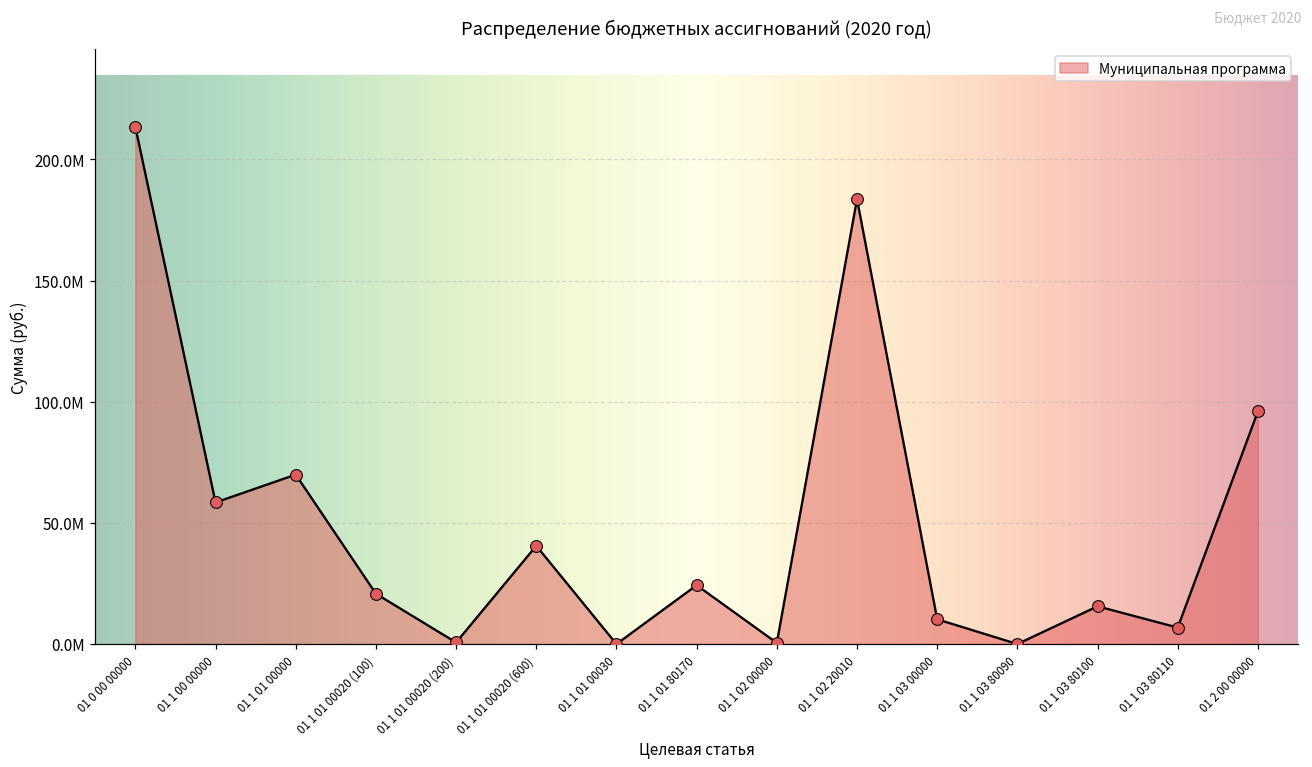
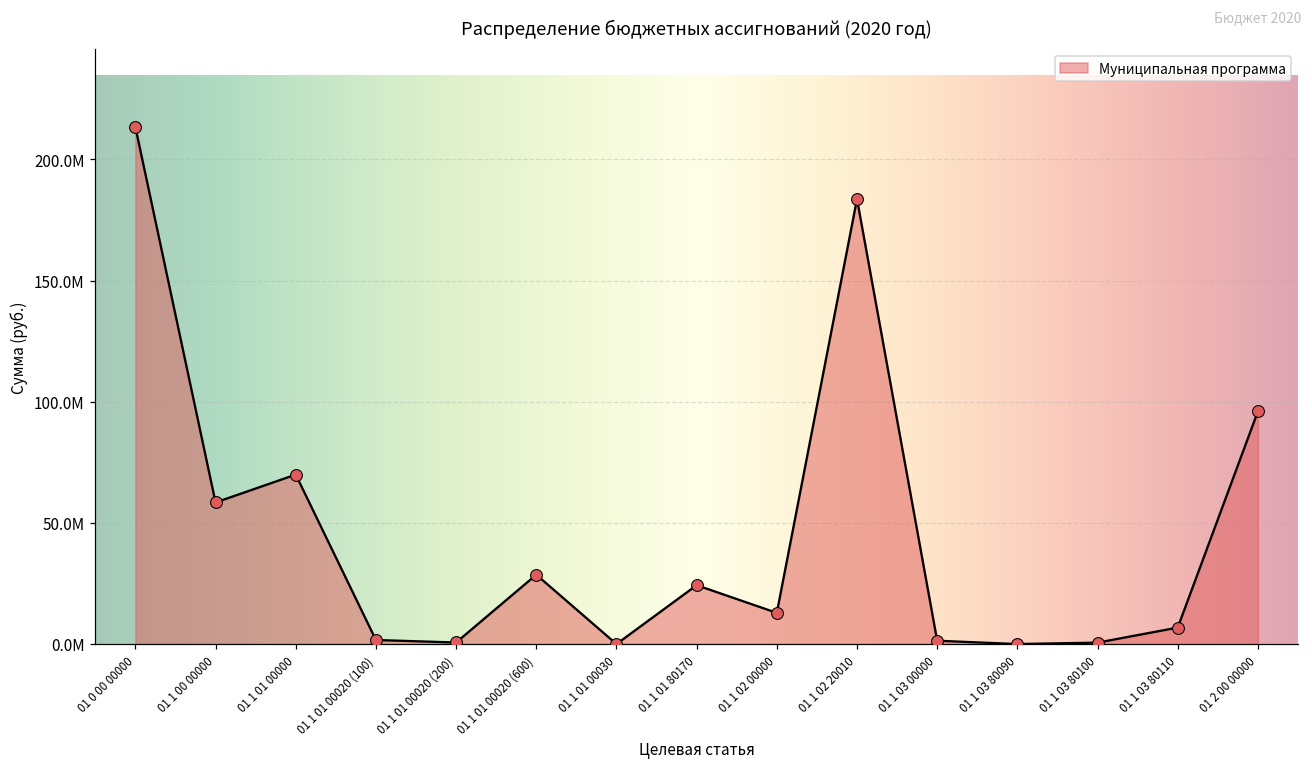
01 1 01 00020 (100): 21000000 -> 2000000
01 1 01 00020 (600): 41000000 -> 29000000
01 1 02 00000: 0 -> 13000000
01 1 03 00000: 10000000 -> 1000000
01 1 03 80100: 16000000 -> 1000000
